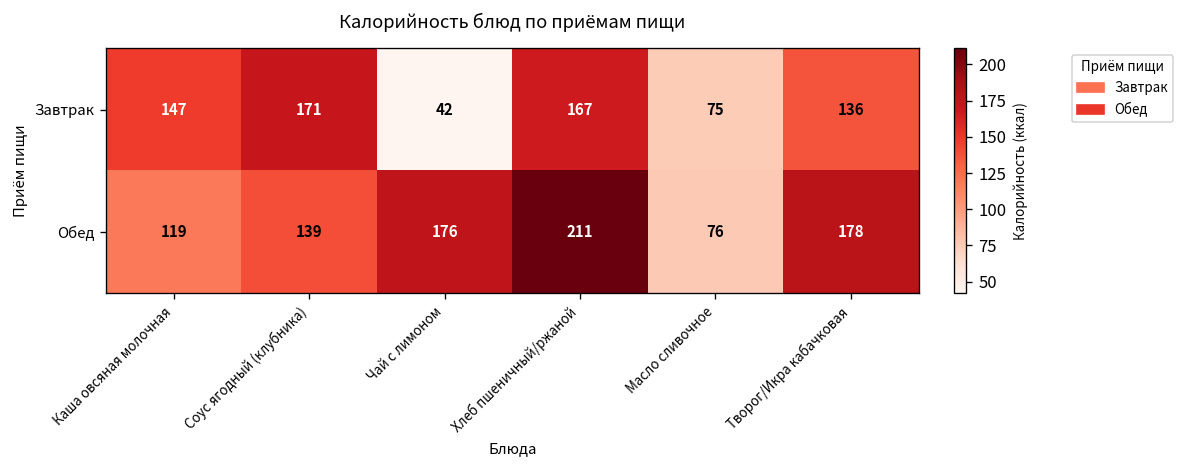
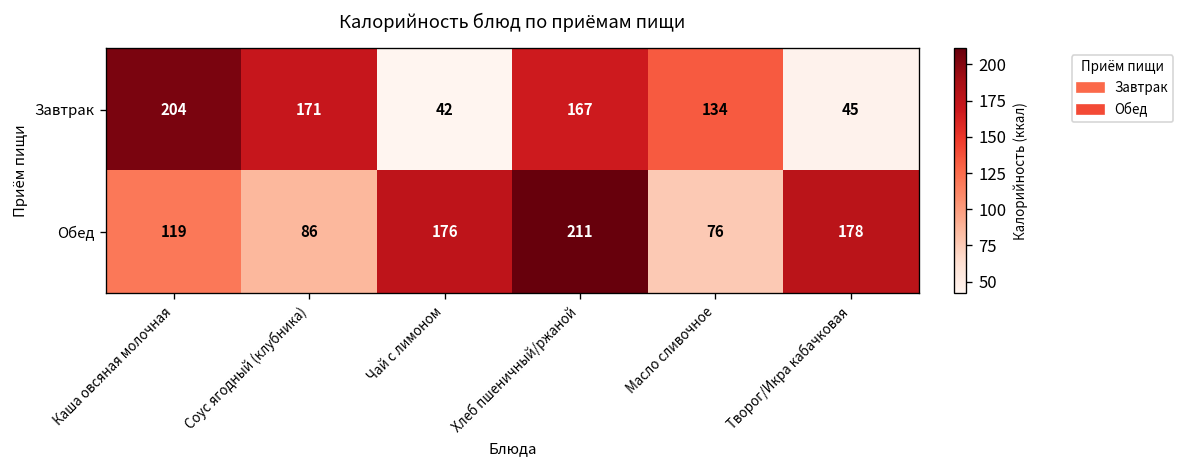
Завтрак, Каша овсяная молочная: 147 -> 204
Завтрак, Масло сливочное: 75 -> 134
Завтрак, Творог/Икра кабачковая: 136 -> 45
Обед, Соус ягодный (клубника): 139 -> 86
